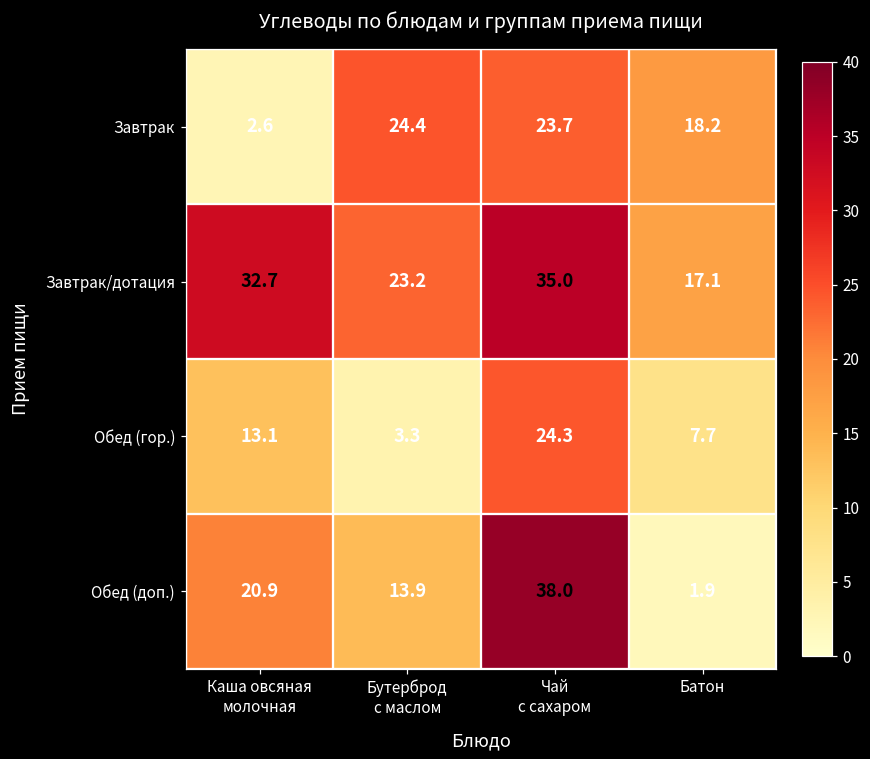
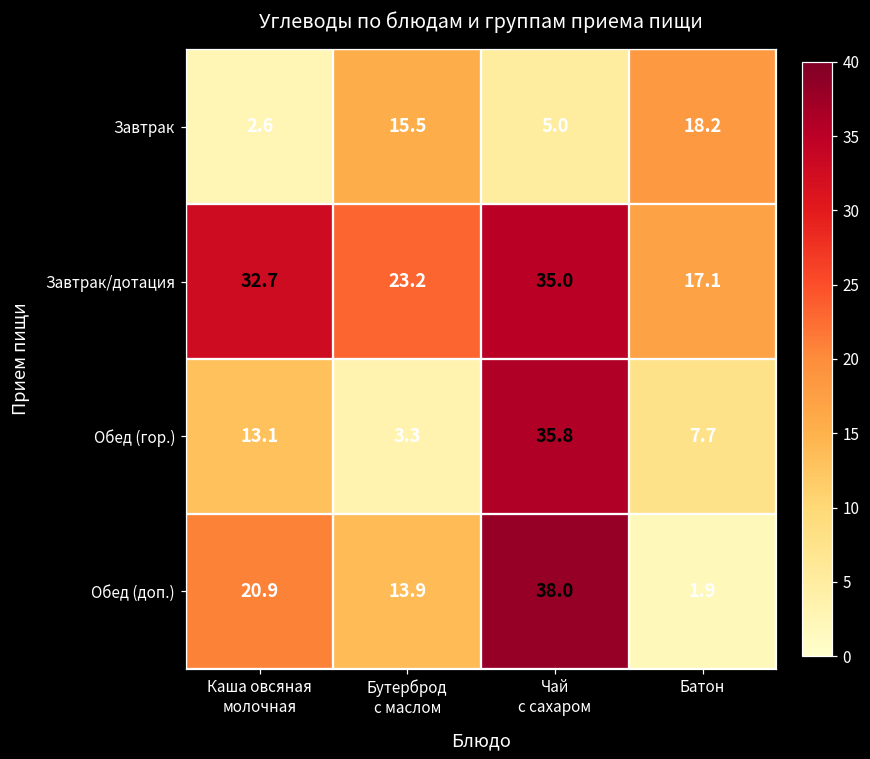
Завтрак, Бутерброд с маслом: 24.4 -> 15.5
Завтрак, Чай с сахаром: 23.7 -> 5.0
Обед (гор.), Чай с сахаром: 24.3 -> 35.8
